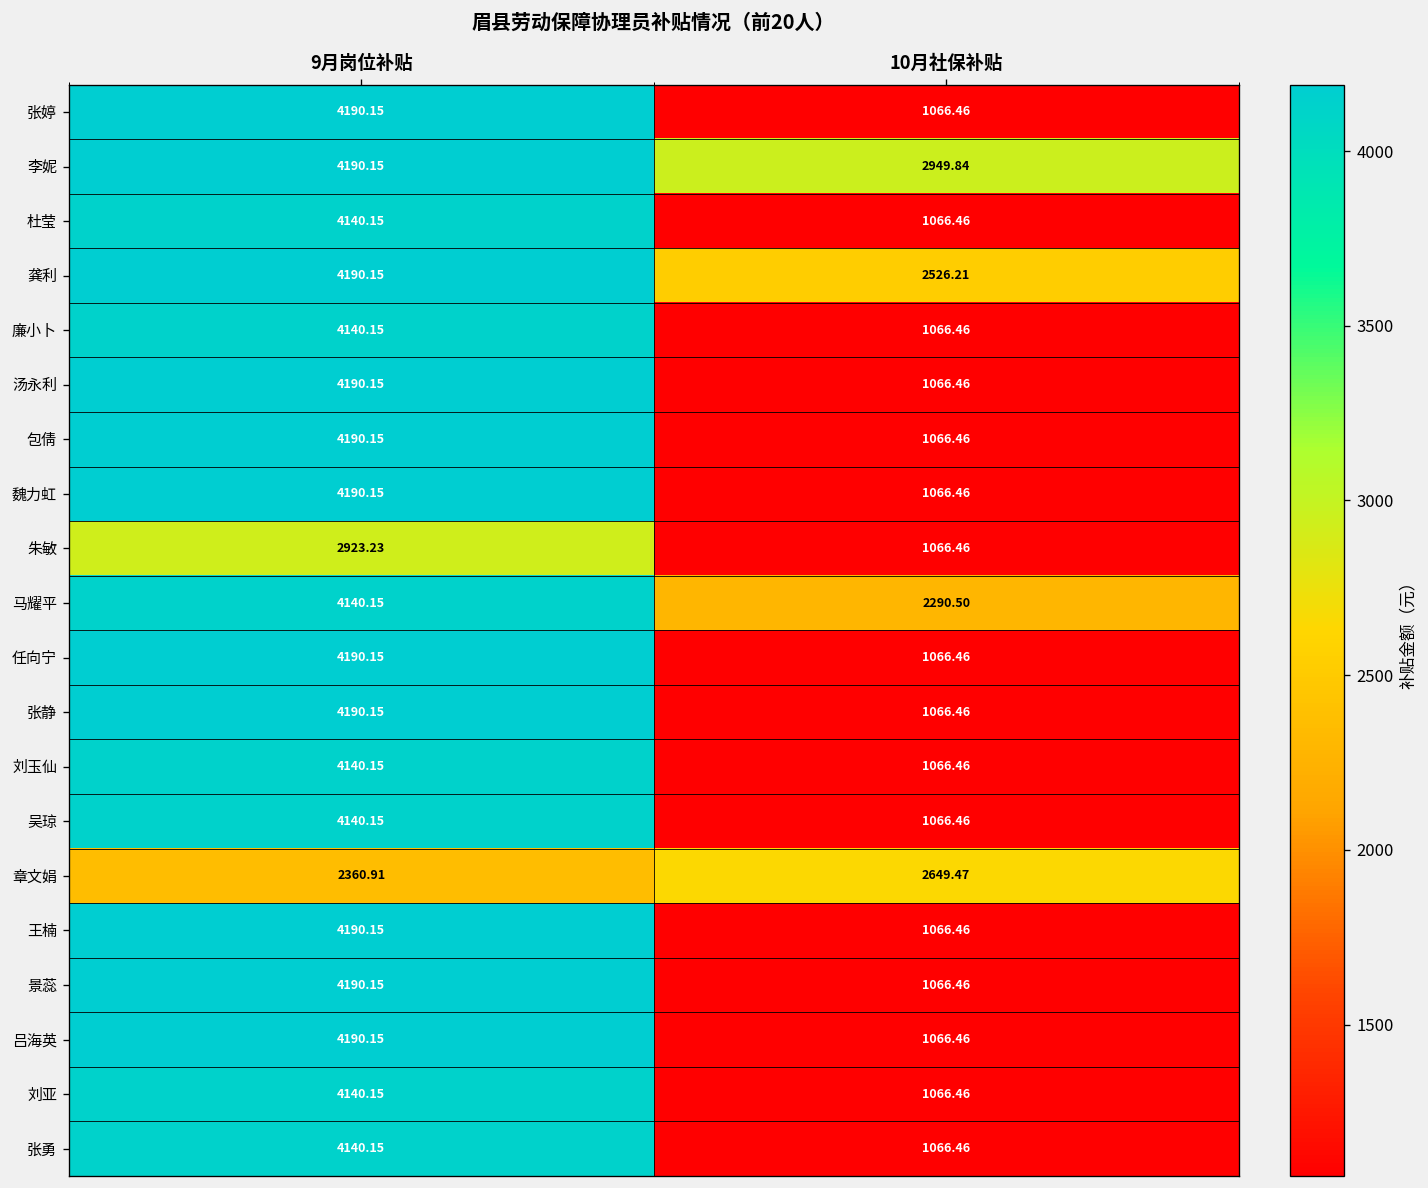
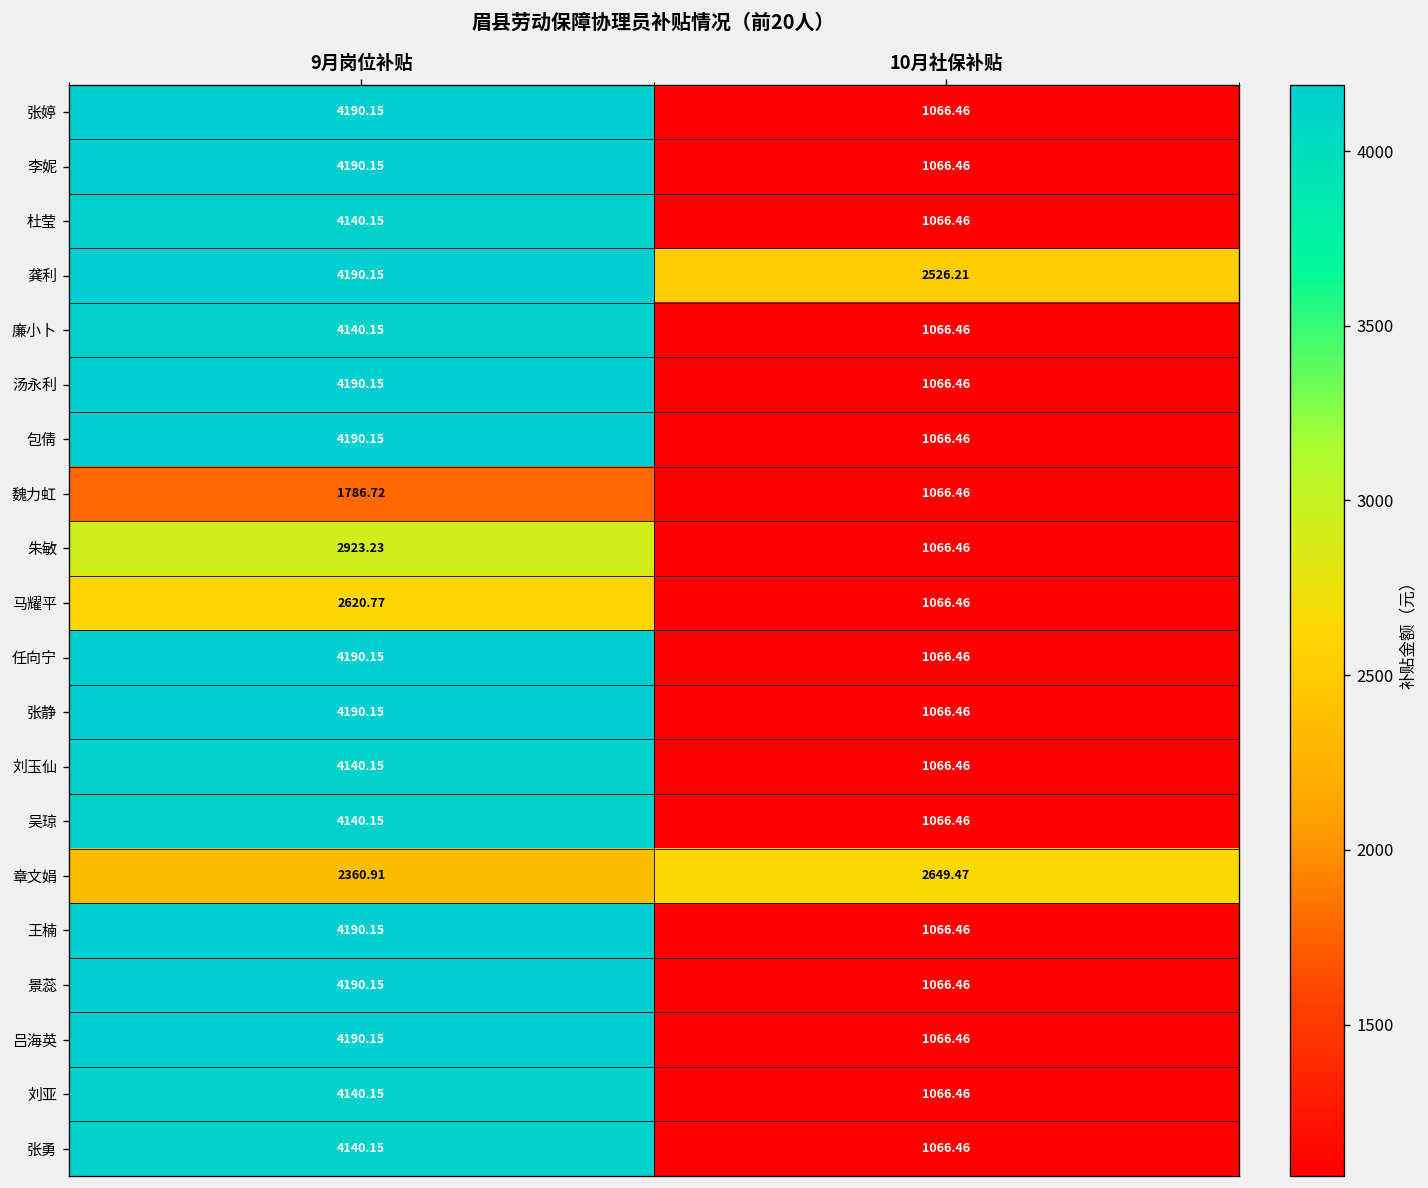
李妮, 10月社保补贴: 2949.84 -> 1066.46
魏力虹, 9月岗位补贴: 4190.15 -> 1786.72
马耀平, 9月岗位补贴: 4140.15 -> 2620.77
马耀平, 10月社保补贴: 2290.50 -> 1066.46
